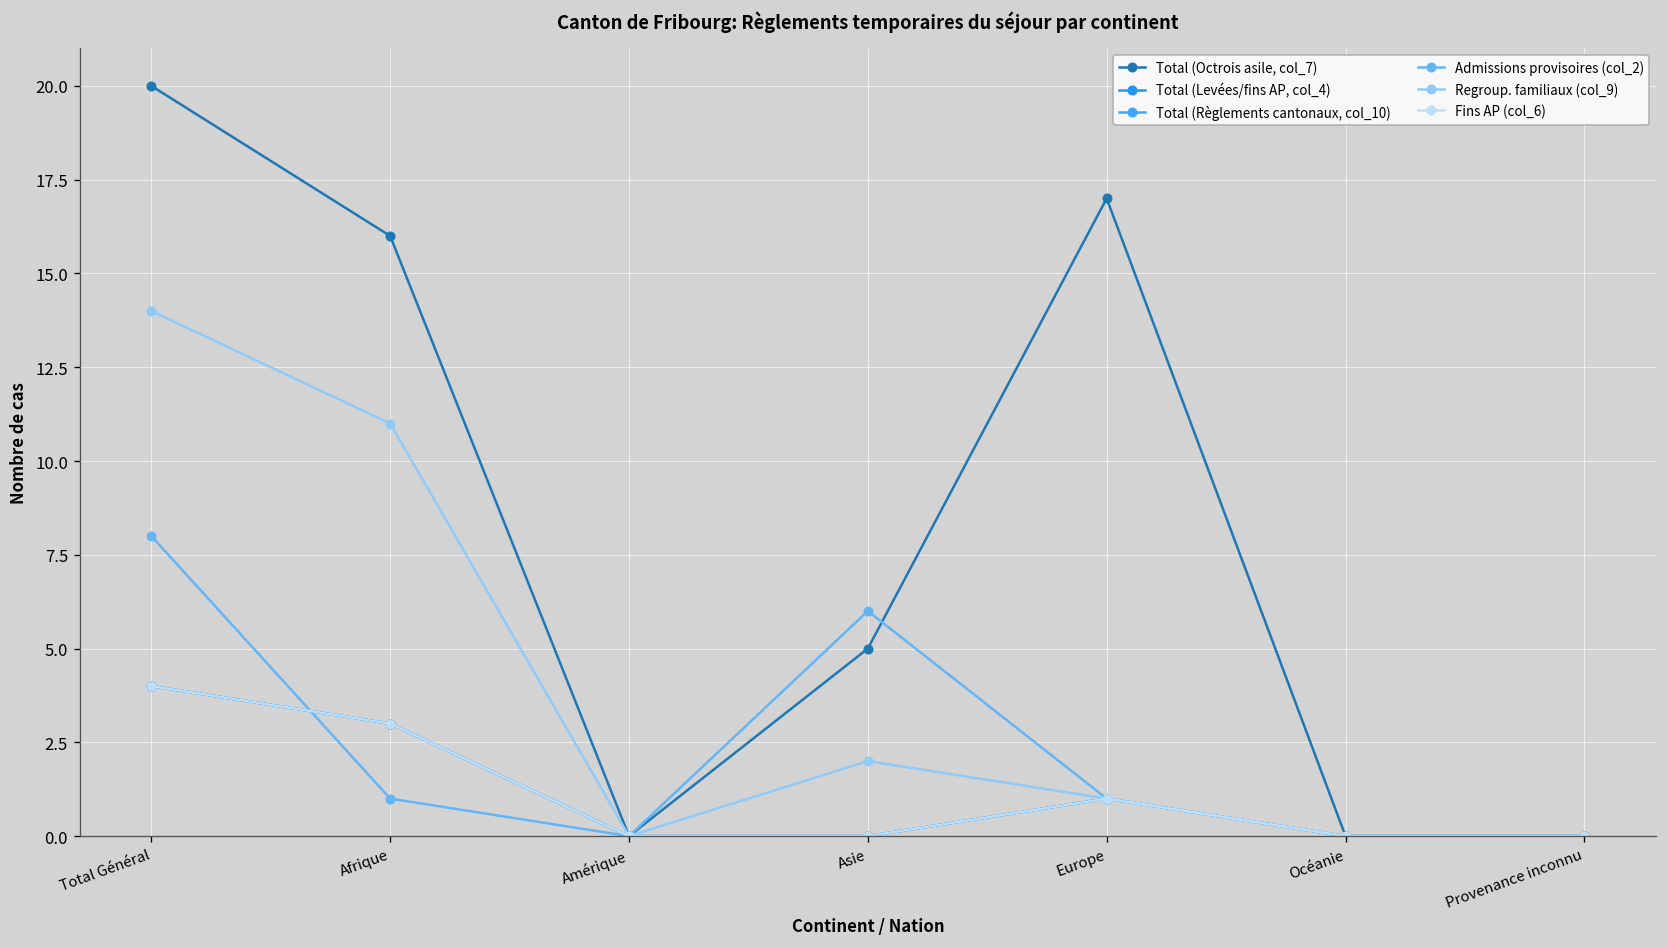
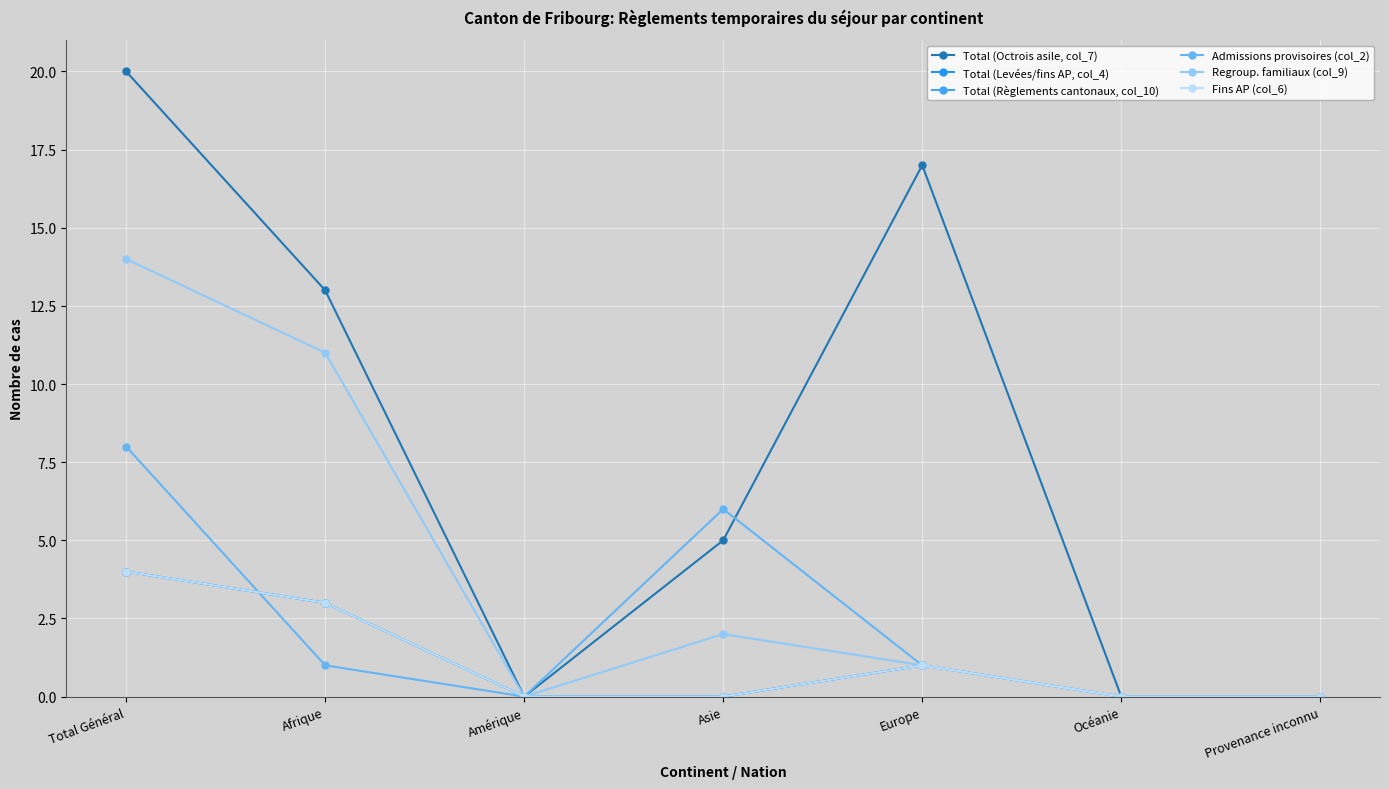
Total (Octrois asile, col_7), Afrique: 16 -> 13
